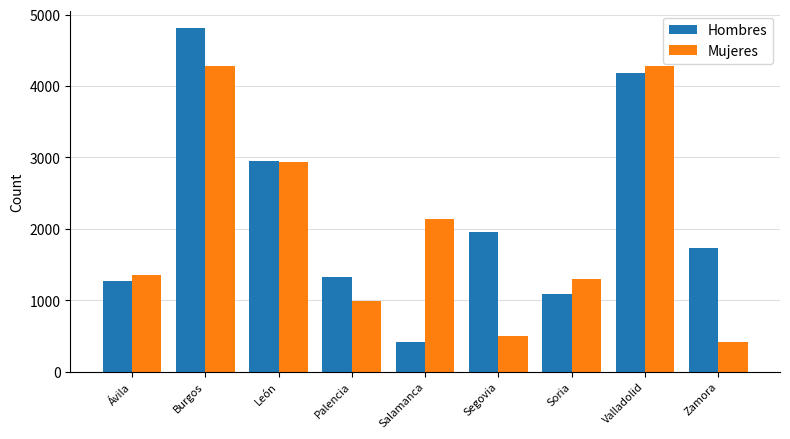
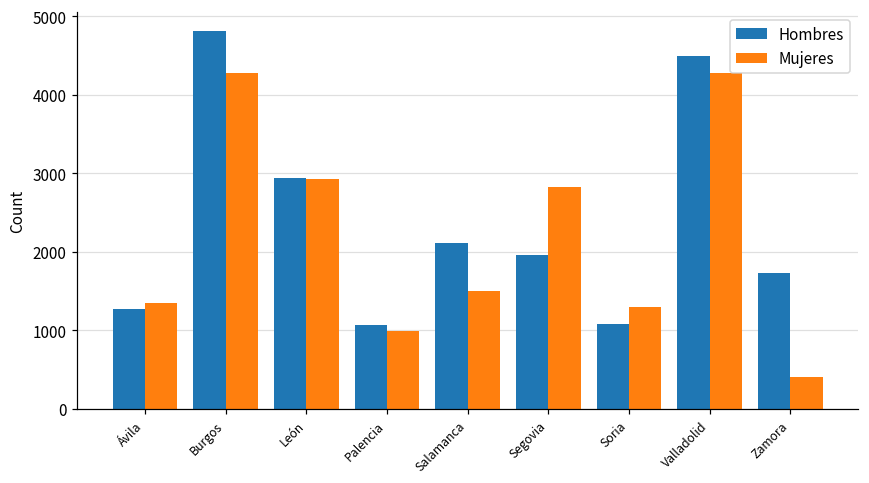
Hombres, Palencia: 1300 -> 1100
Hombres, Salamanca: 400 -> 2100
Mujeres, Salamanca: 2100 -> 1500
Mujeres, Segovia: 500 -> 2800
Hombres, Valladolid: 4200 -> 4500
